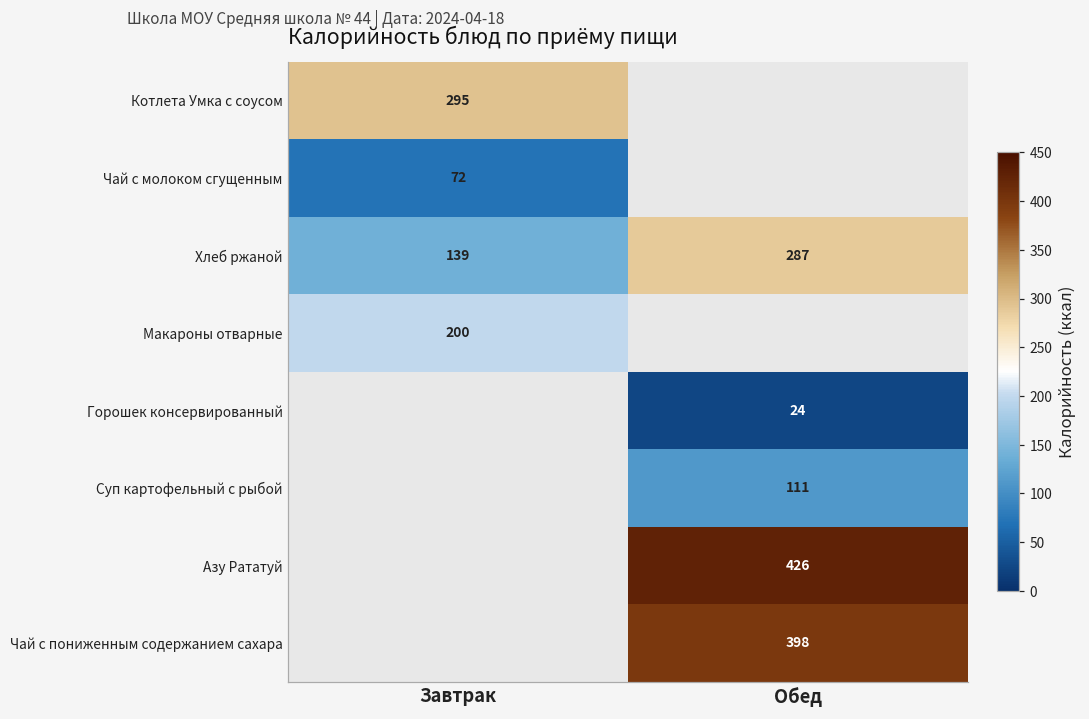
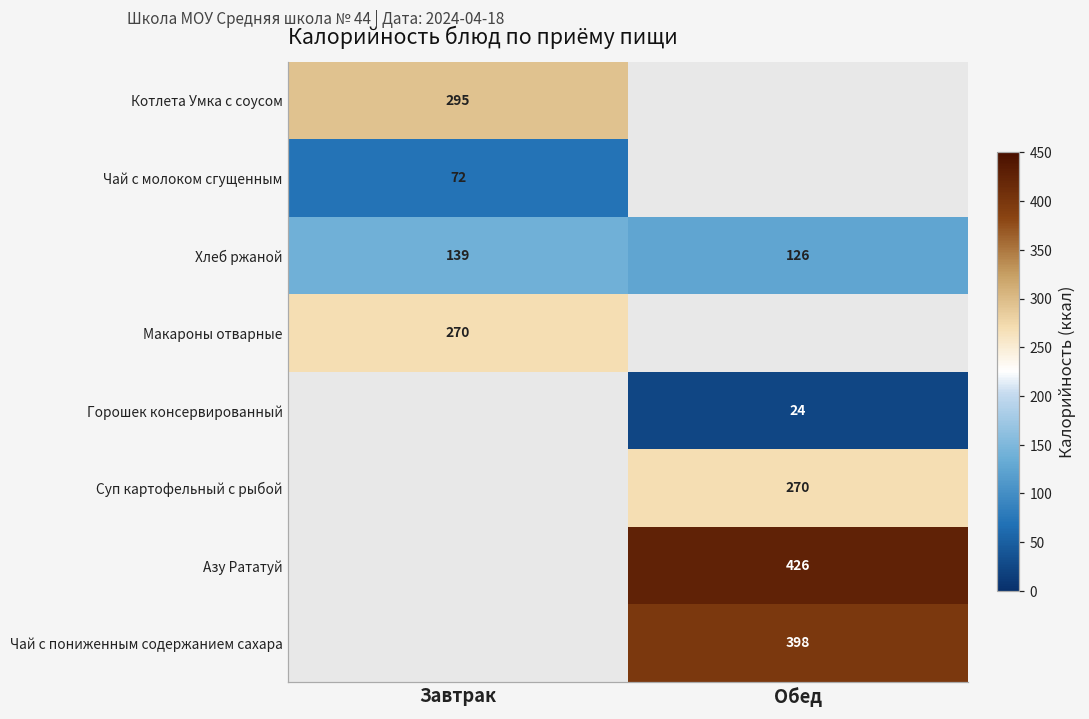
Хлеб ржаной, Обед: 287 -> 126
Макароны отварные, Завтрак: 200 -> 270
Суп картофельный с рыбой, Обед: 111 -> 270
